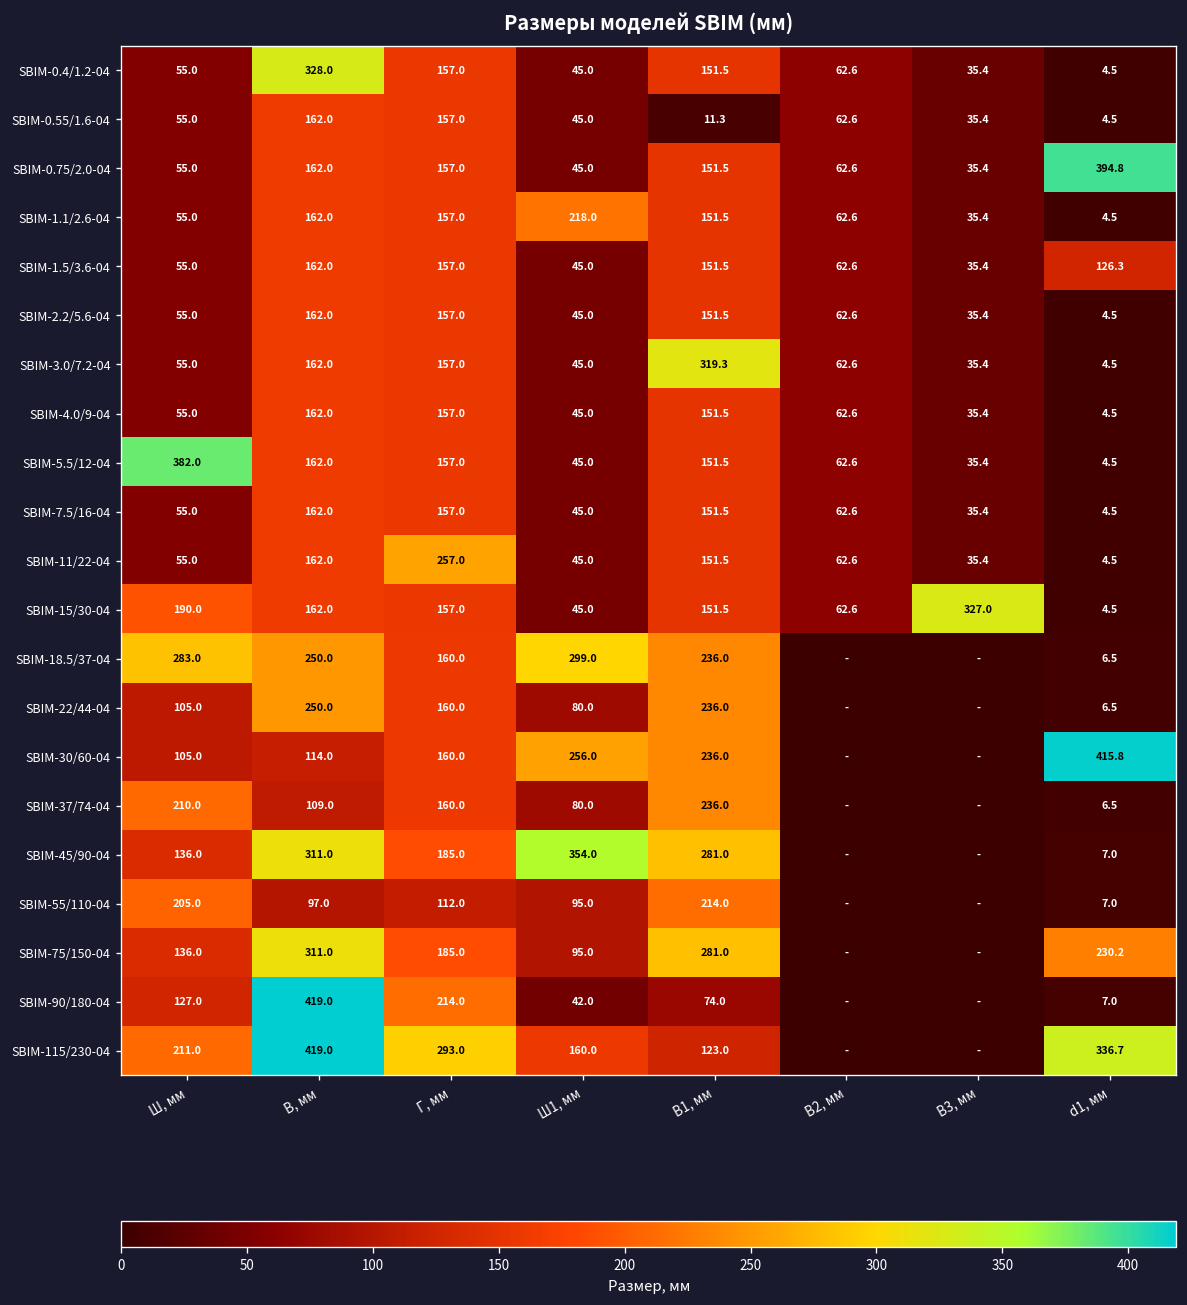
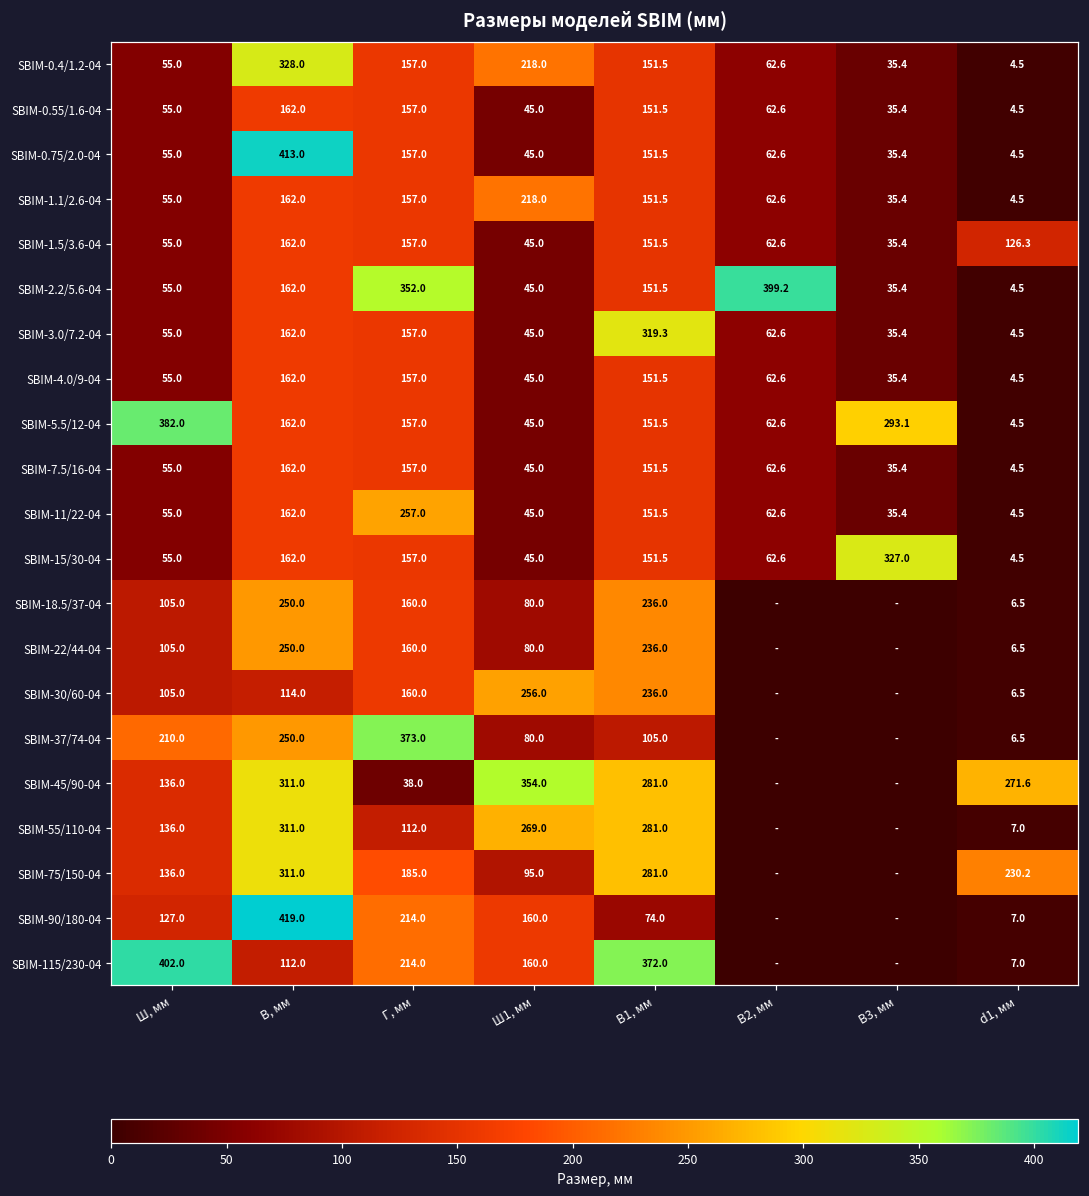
SBIM-0.4/1.2-04, Ш1, мм: 45.0 -> 218.0
SBIM-0.55/1.6-04, В1, мм: 11.3 -> 151.5
SBIM-0.75/2.0-04, В, мм: 162.0 -> 413.0
SBIM-0.75/2.0-04, d1, мм: 394.8 -> 4.5
SBIM-2.2/5.6-04, Г, мм: 157.0 -> 352.0
SBIM-2.2/5.6-04, В2, мм: 62.6 -> 399.2
SBIM-5.5/12-04, В3, мм: 35.4 -> 293.1
SBIM-15/30-04, Ш, мм: 190.0 -> 55.0
SBIM-18.5/37-04, Ш, мм: 283.0 -> 105.0
SBIM-18.5/37-04, Ш1, мм: 299.0 -> 80.0
SBIM-30/60-04, d1, мм: 415.8 -> 6.5
SBIM-37/74-04, В, мм: 109.0 -> 250.0
SBIM-37/74-04, Г, мм: 160.0 -> 373.0
SBIM-37/74-04, В1, мм: 236.0 -> 105.0
SBIM-45/90-04, Г, мм: 185.0 -> 38.0
SBIM-45/90-04, d1, мм: 7.0 -> 271.6
SBIM-55/110-04, Ш, мм: 205.0 -> 136.0
SBIM-55/110-04, В, мм: 97.0 -> 311.0
SBIM-55/110-04, Ш1, мм: 95.0 -> 269.0
SBIM-55/110-04, В1, мм: 214.0 -> 281.0
SBIM-90/180-04, Ш1, мм: 42.0 -> 160.0
SBIM-115/230-04, Ш, мм: 211.0 -> 402.0
SBIM-115/230-04, В, мм: 419.0 -> 112.0
SBIM-115/230-04, Г, мм: 293.0 -> 214.0
SBIM-115/230-04, В1, мм: 123.0 -> 372.0
SBIM-115/230-04, d1, мм: 336.7 -> 7.0
